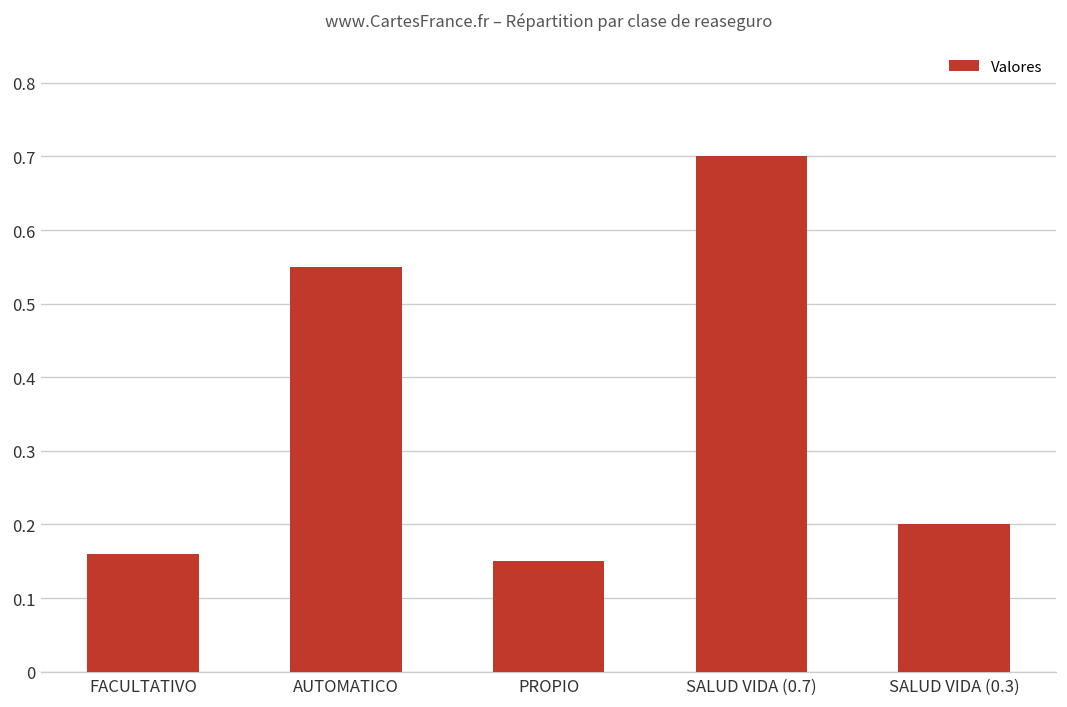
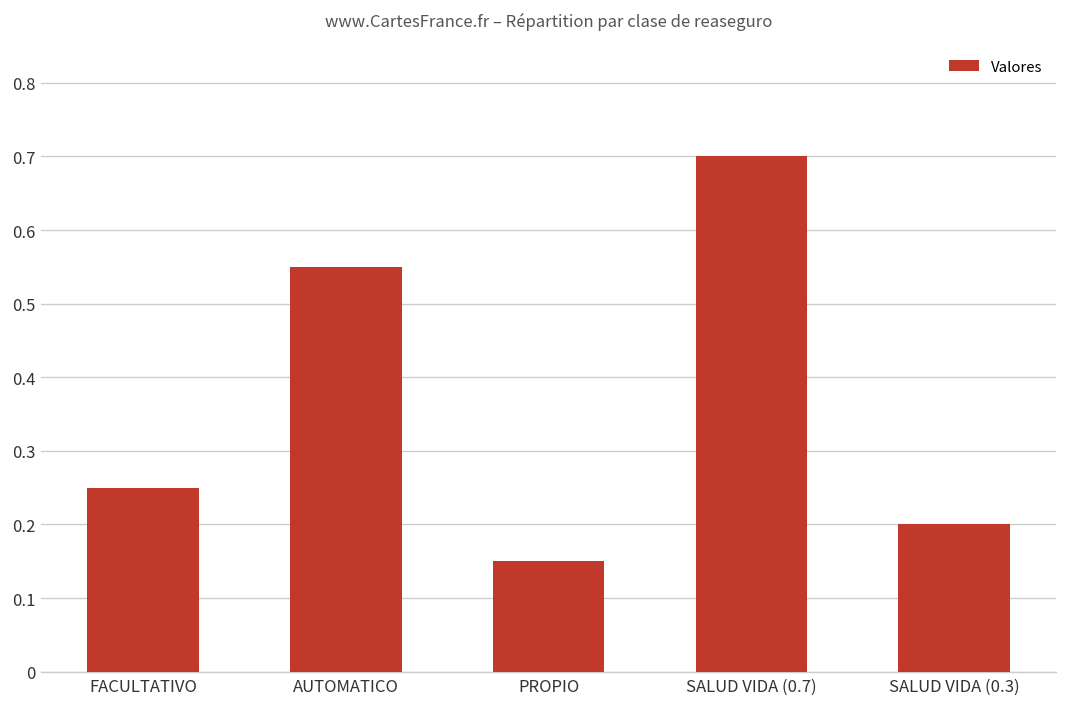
FACULTATIVO: 0.16 -> 0.25
